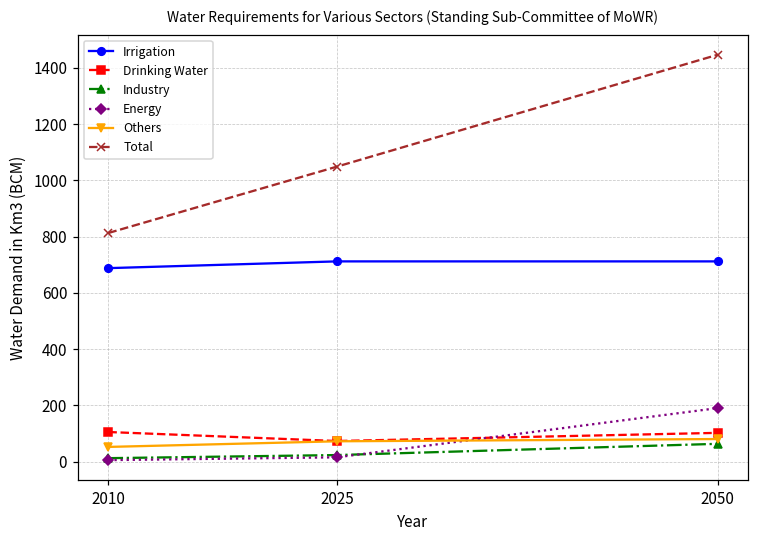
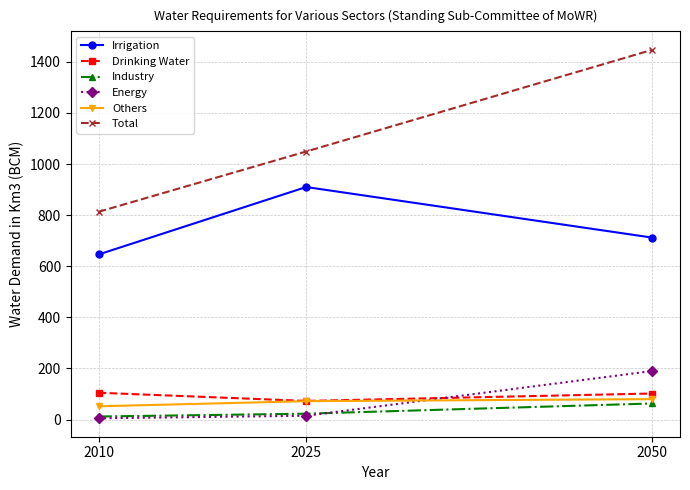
Irrigation, 2010: 690 -> 650
Irrigation, 2025: 710 -> 910
